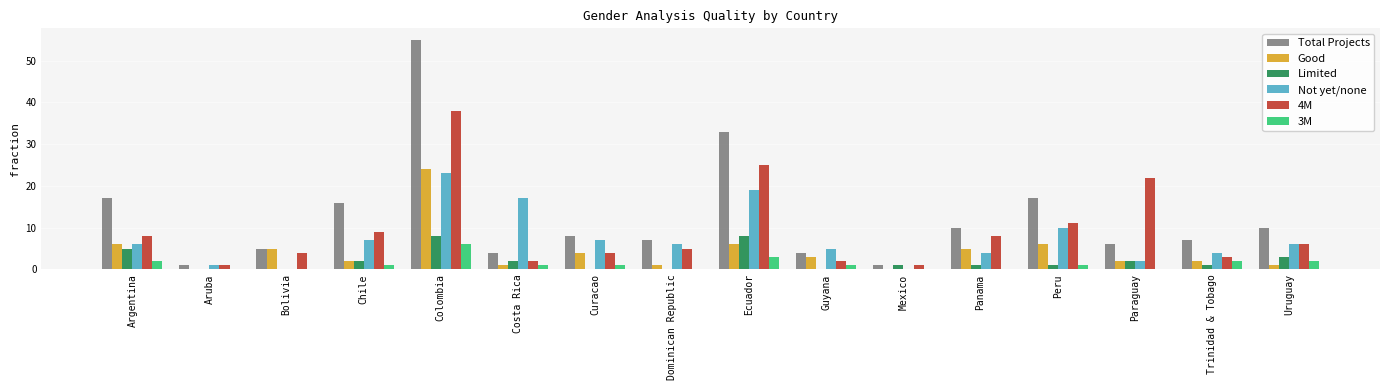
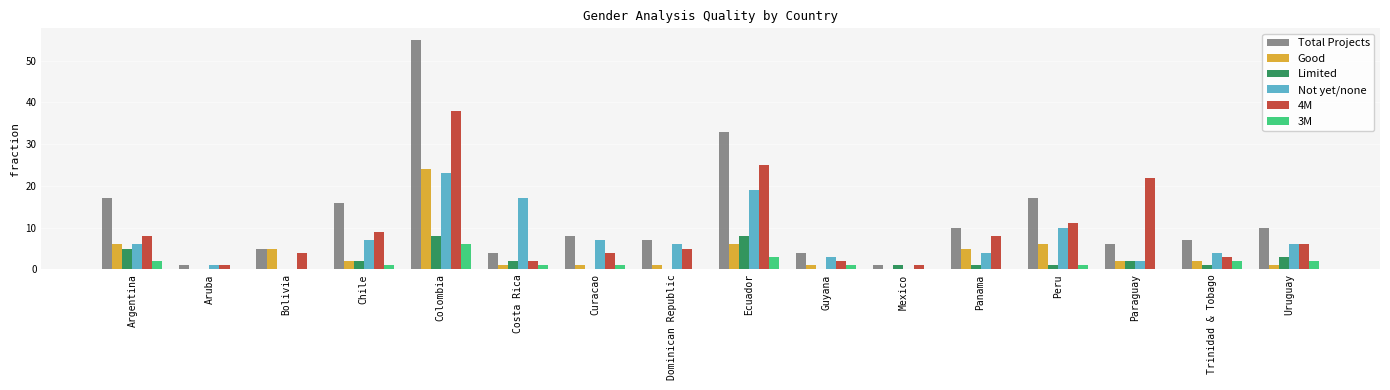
Good, Curacao: 4 -> 1
Good, Guyana: 3 -> 1
Not yet/none, Guyana: 5 -> 3
